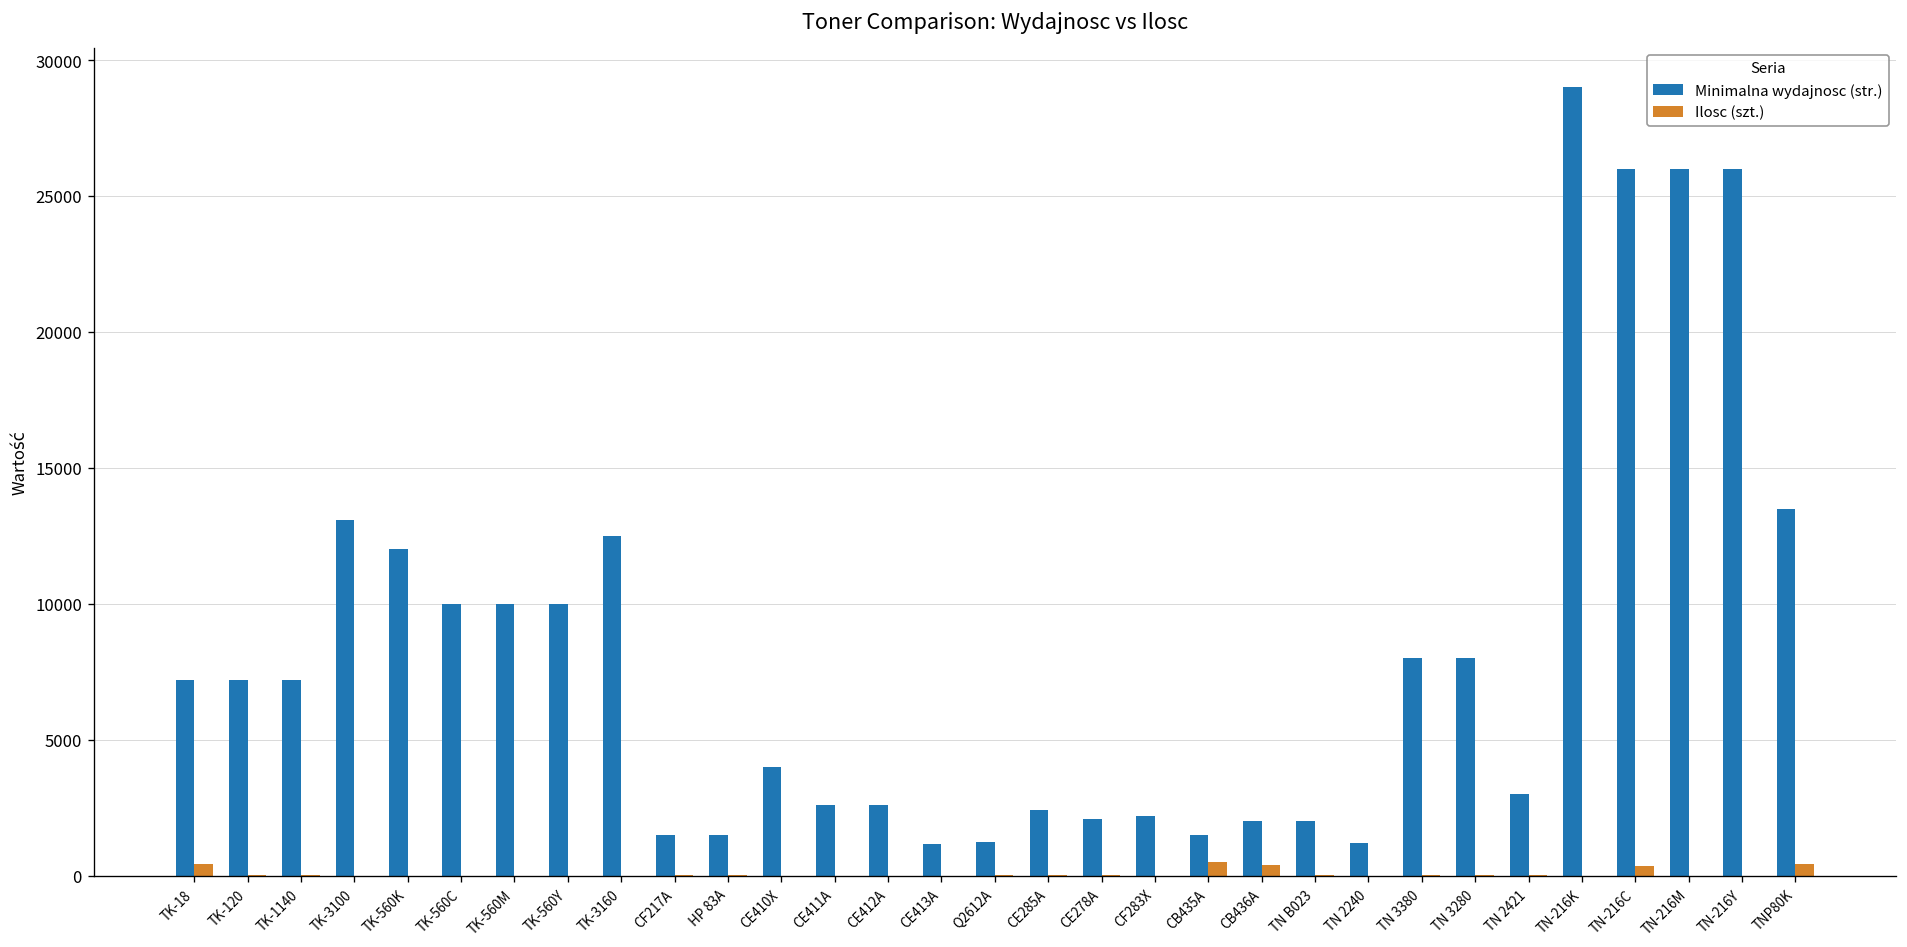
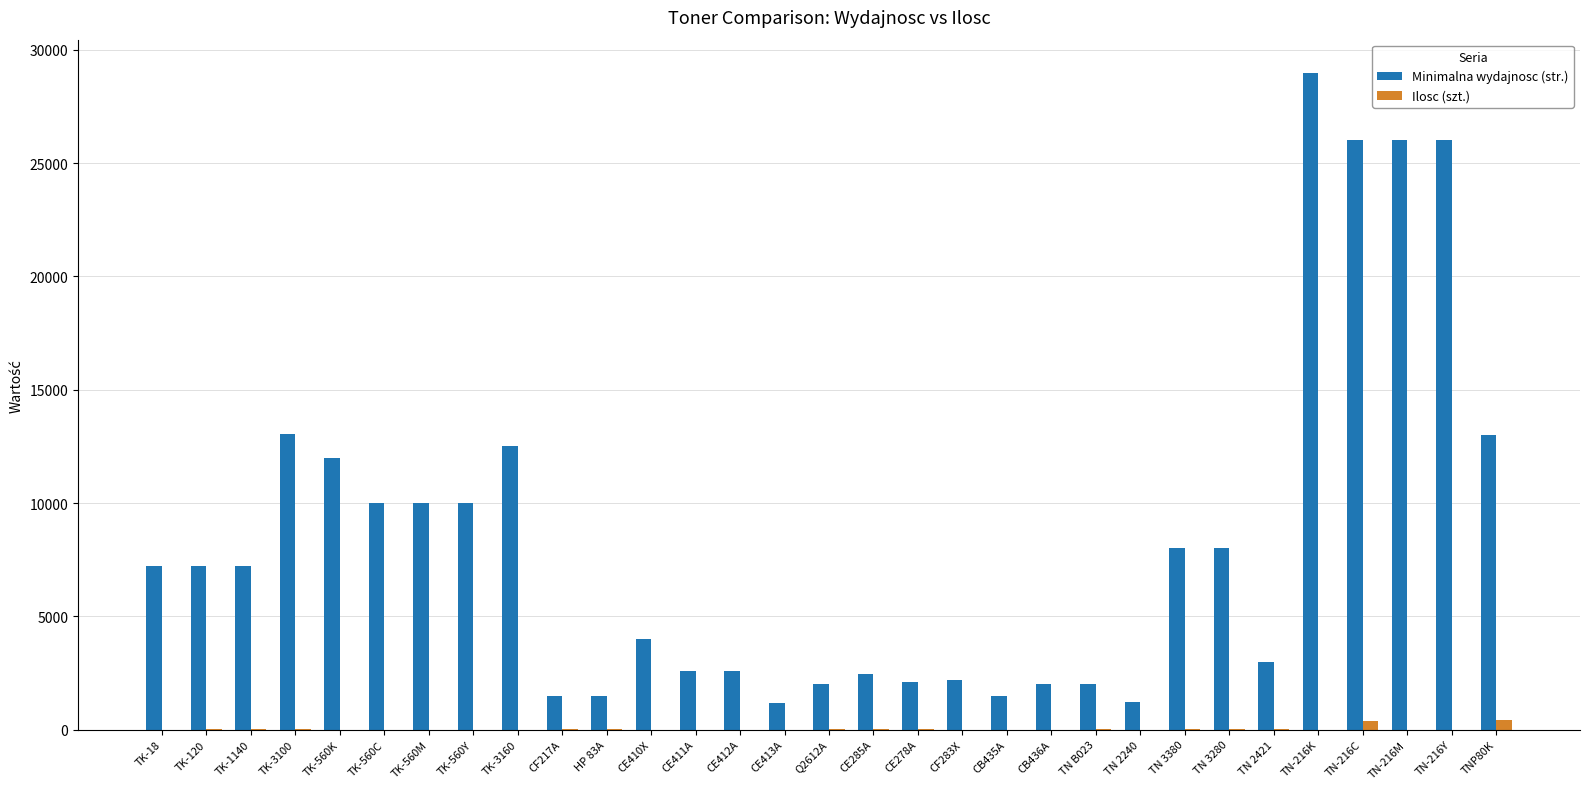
Ilosc (szt.), TK-18: 400 -> 0
Minimalna wydajnosc (str.), Q2612A: 1200 -> 2000
Ilosc (szt.), CB435A: 500 -> 0
Ilosc (szt.), CB436A: 400 -> 0
Minimalna wydajnosc (str.), TNP80K: 13500 -> 13000
